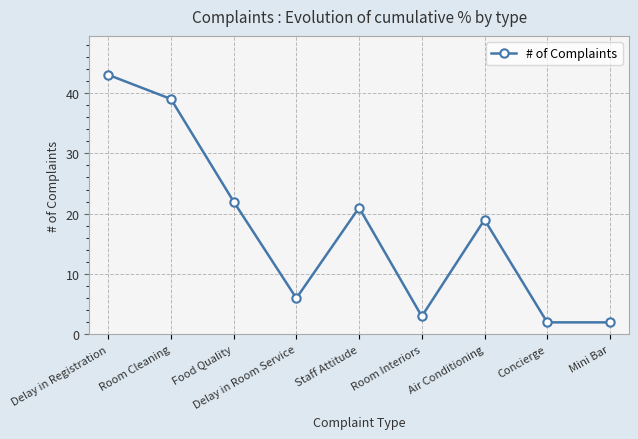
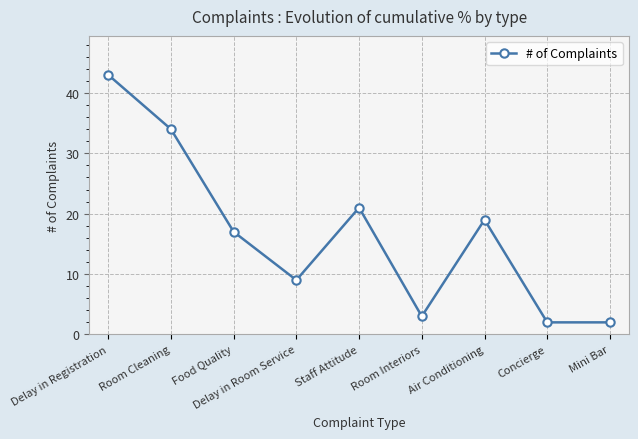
Room Cleaning: 39 -> 34
Food Quality: 22 -> 17
Delay in Room Service: 6 -> 9
